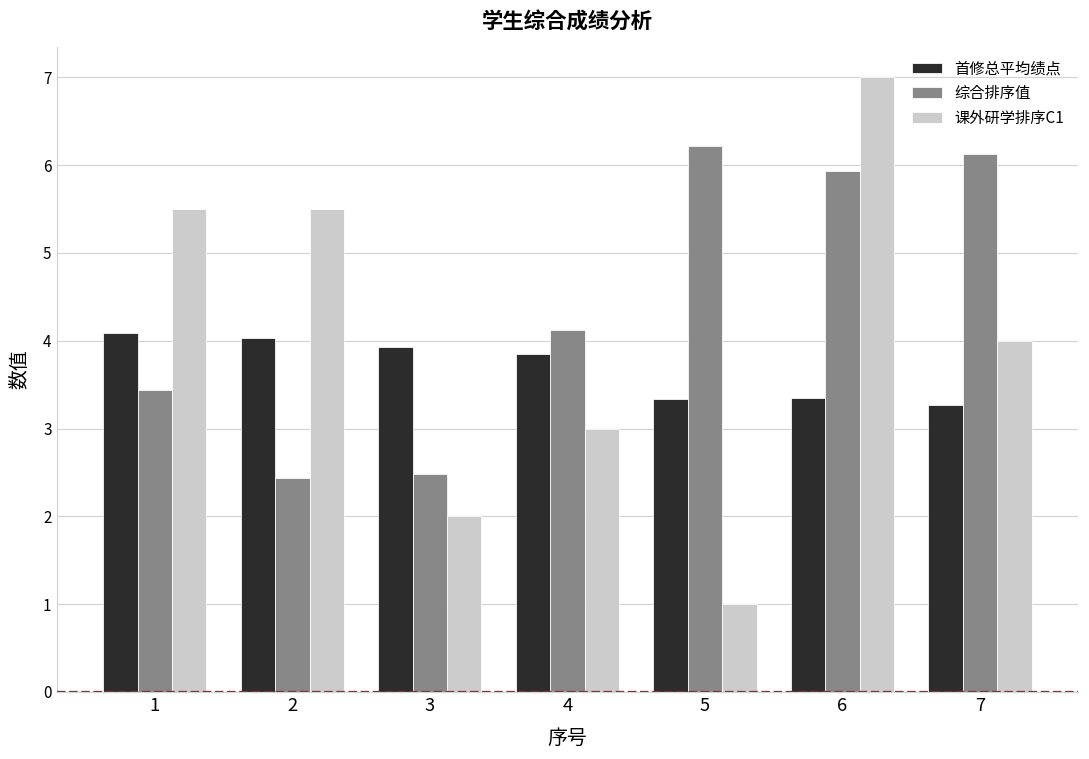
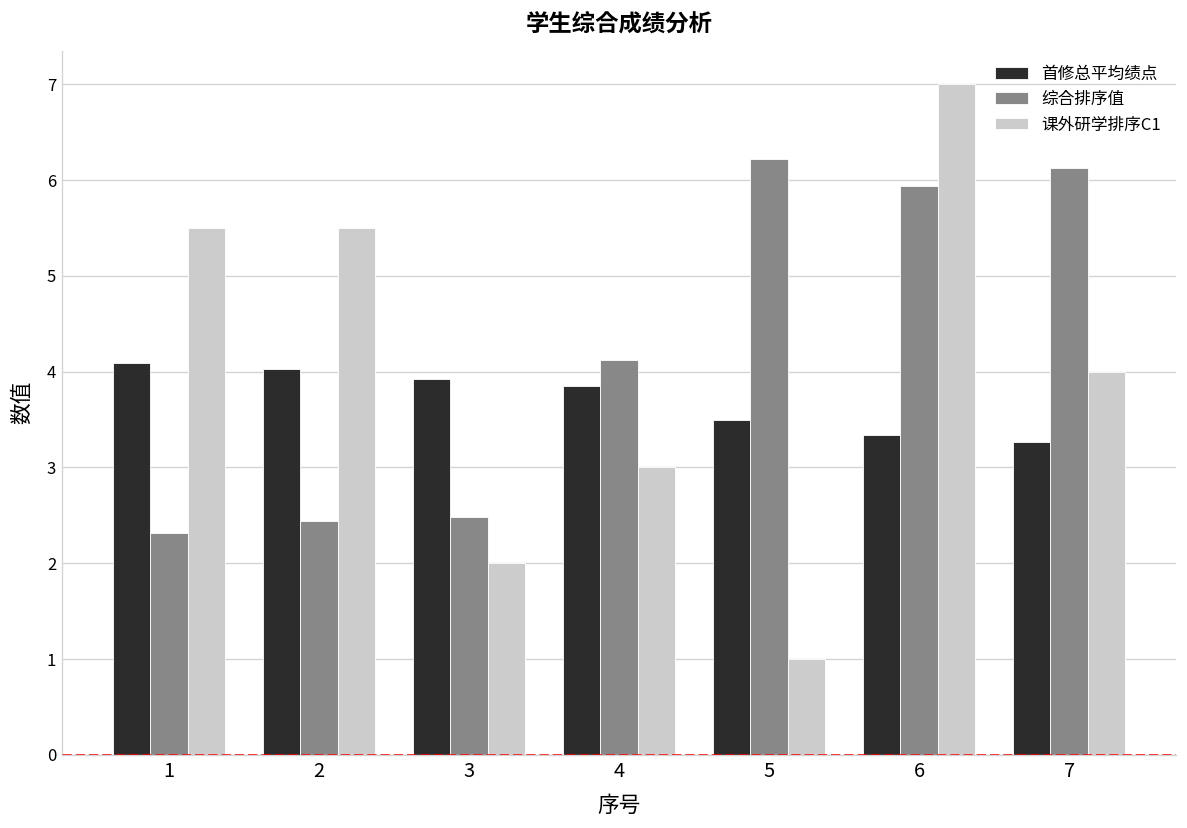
综合排序值, 1: 3.4 -> 2.3
首修总平均绩点, 5: 3.3 -> 3.5
